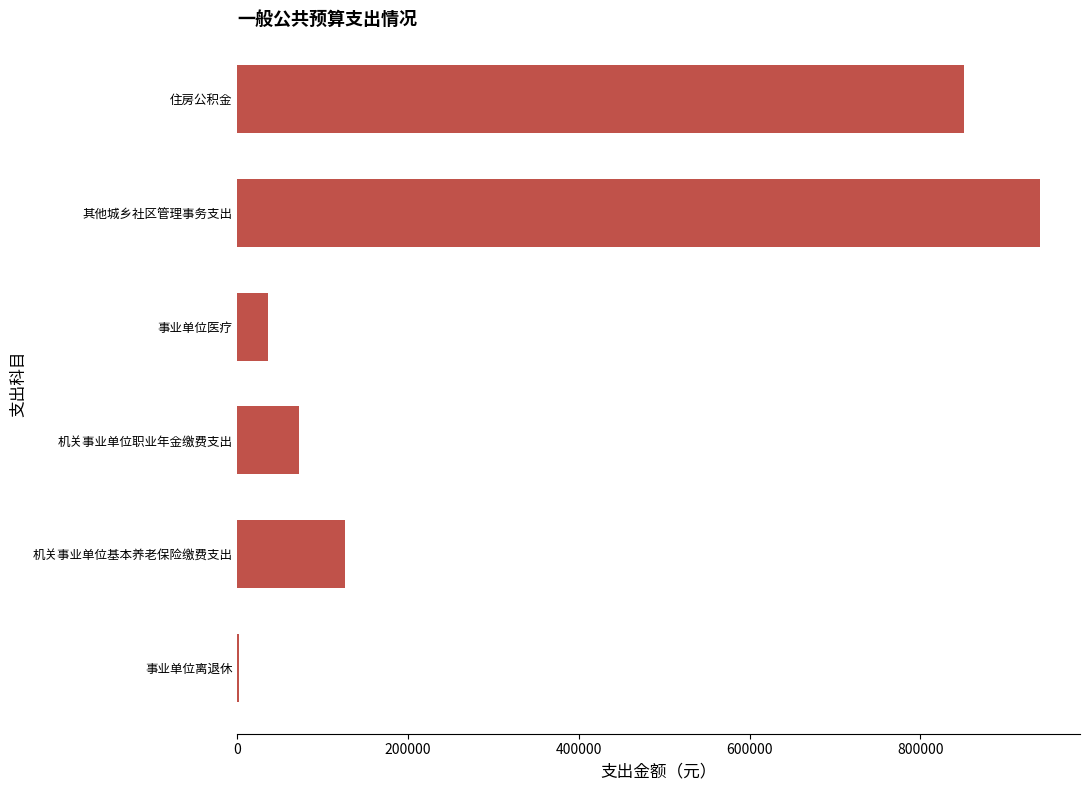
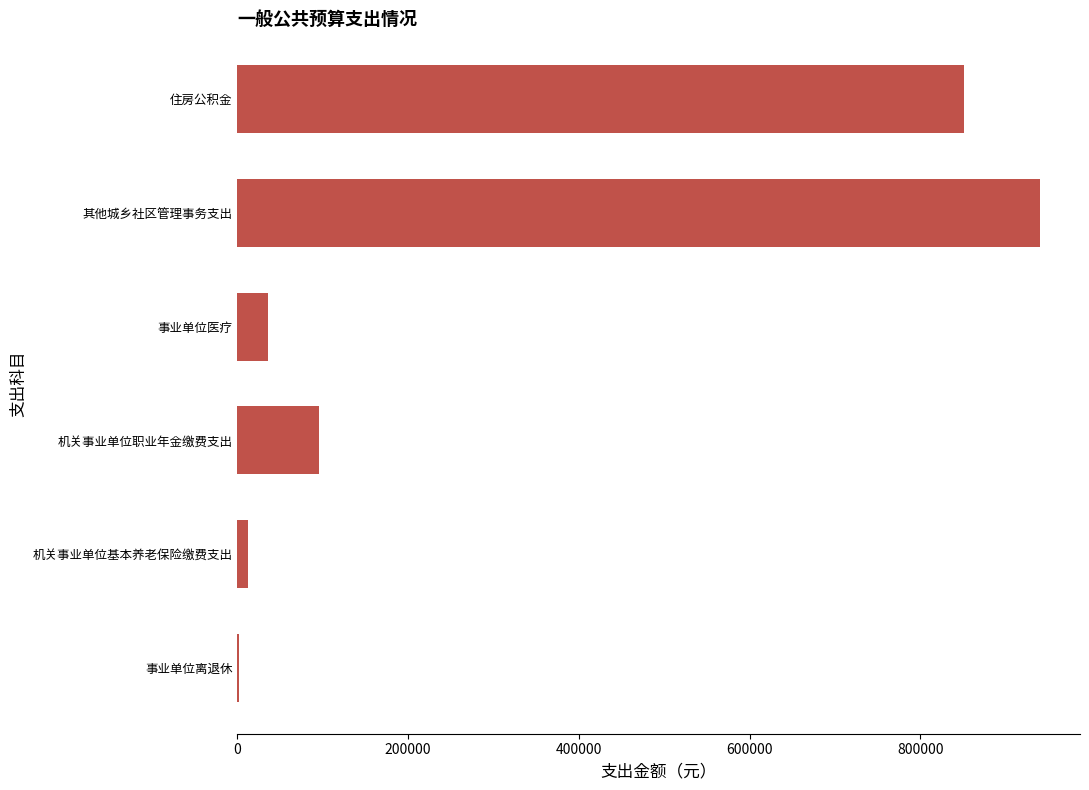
机关事业单位职业年金缴费支出: 70000 -> 100000
机关事业单位基本养老保险缴费支出: 130000 -> 10000
